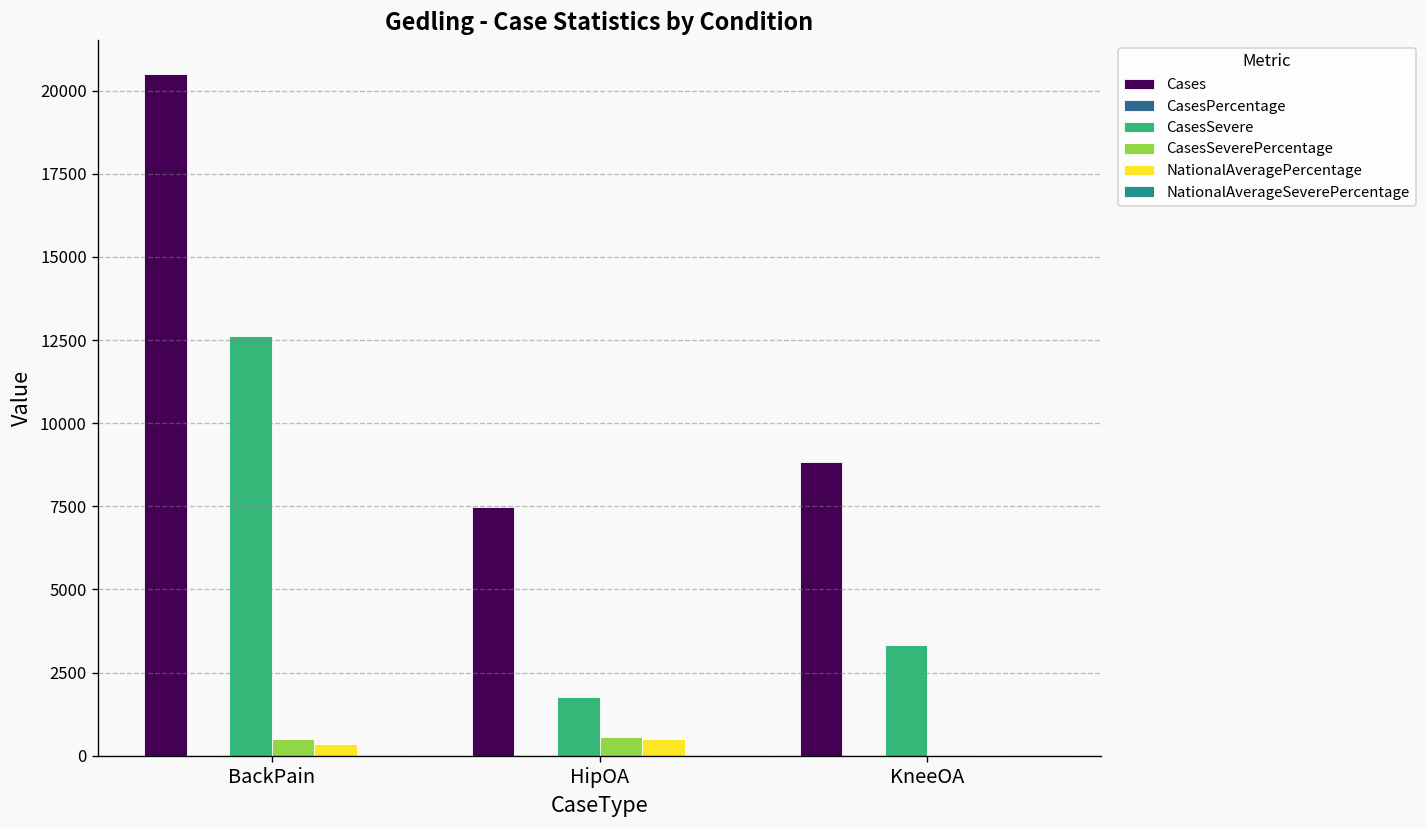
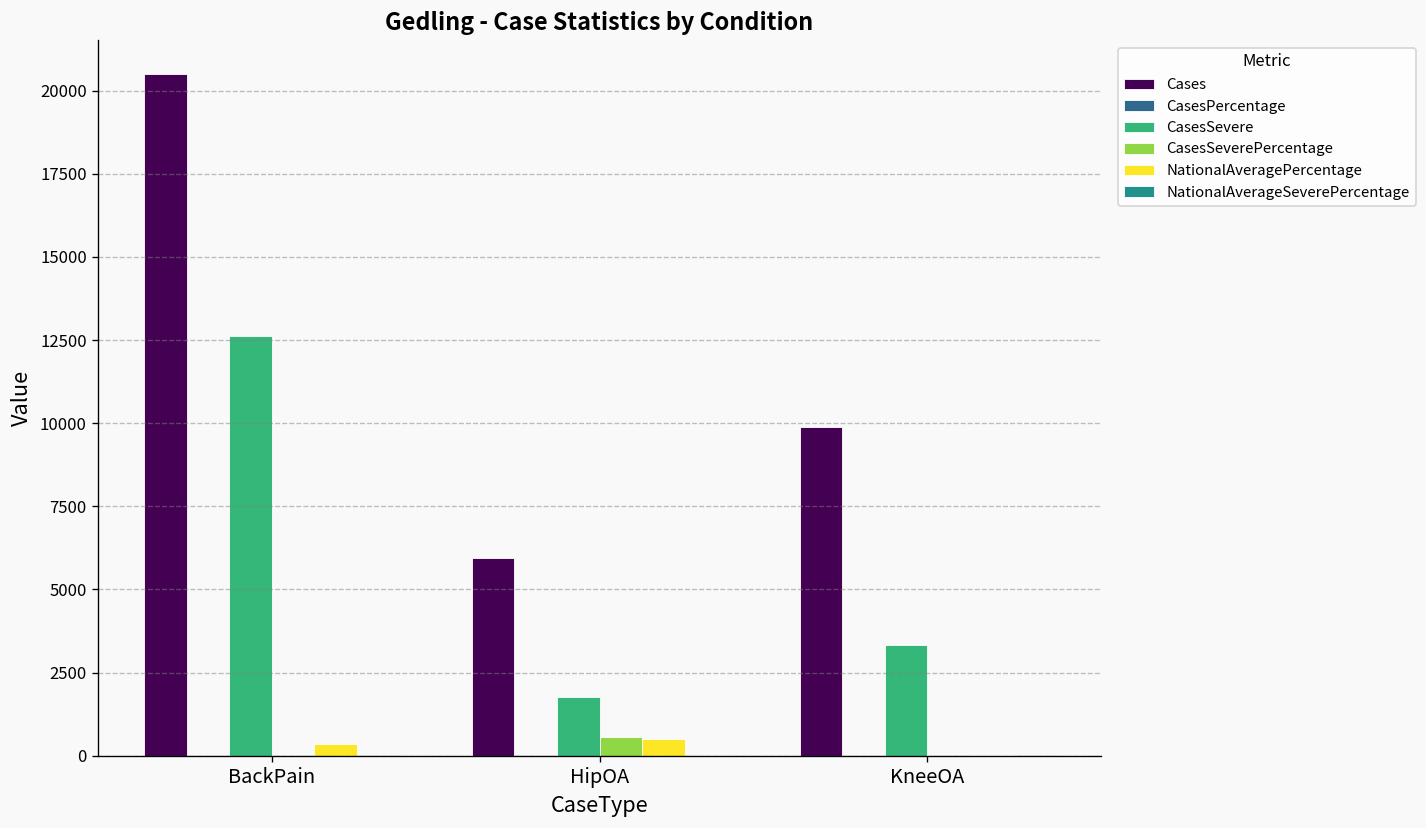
CasesSeverePercentage, BackPain: 500 -> 0
Cases, HipOA: 7500 -> 5900
Cases, KneeOA: 8800 -> 9900
